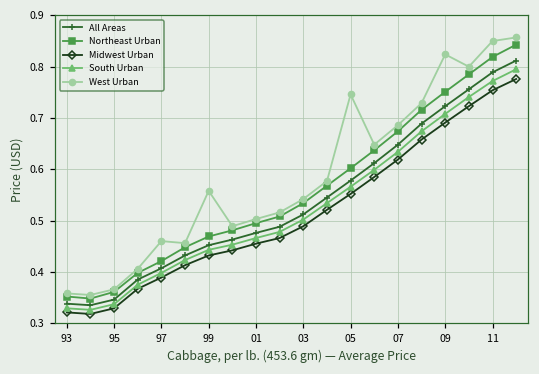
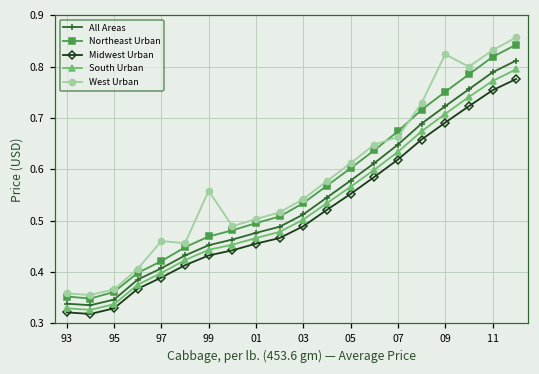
West Urban, 05: 0.75 -> 0.61
West Urban, 07: 0.69 -> 0.66
West Urban, 11: 0.85 -> 0.83
